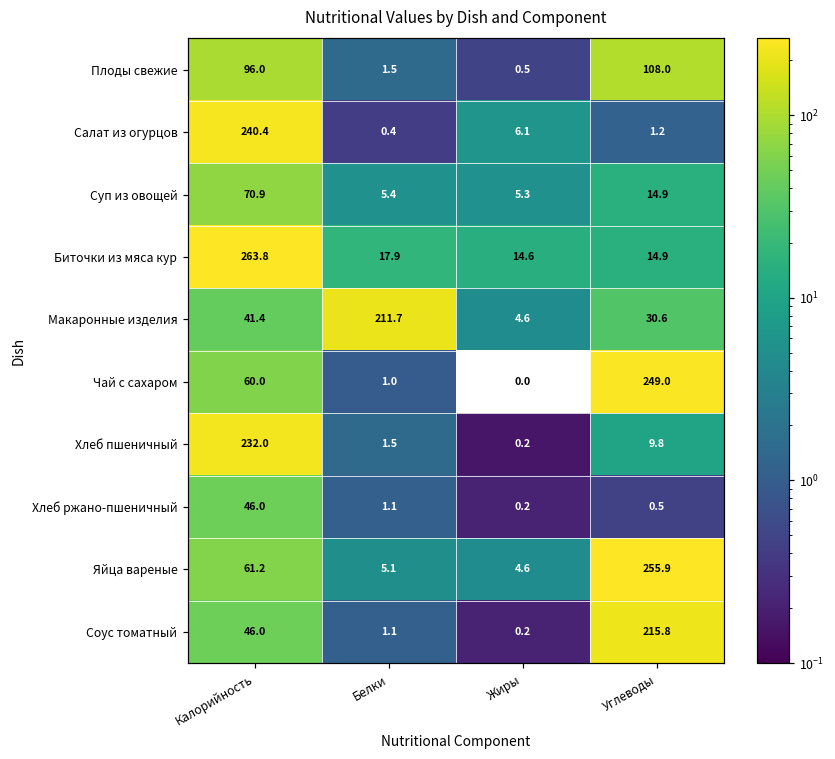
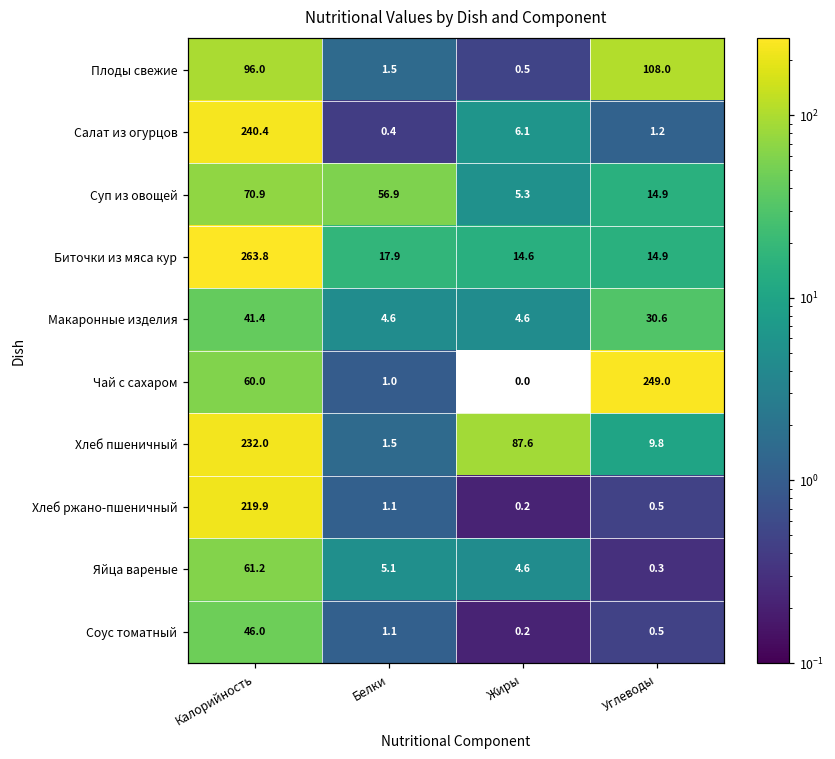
Суп из овощей, Белки: 5.4 -> 56.9
Макаронные изделия, Белки: 211.7 -> 4.6
Хлеб пшеничный, Жиры: 0.2 -> 87.6
Хлеб ржано-пшеничный, Калорийность: 46.0 -> 219.9
Яйца вареные, Углеводы: 255.9 -> 0.3
Соус томатный, Углеводы: 215.8 -> 0.5
